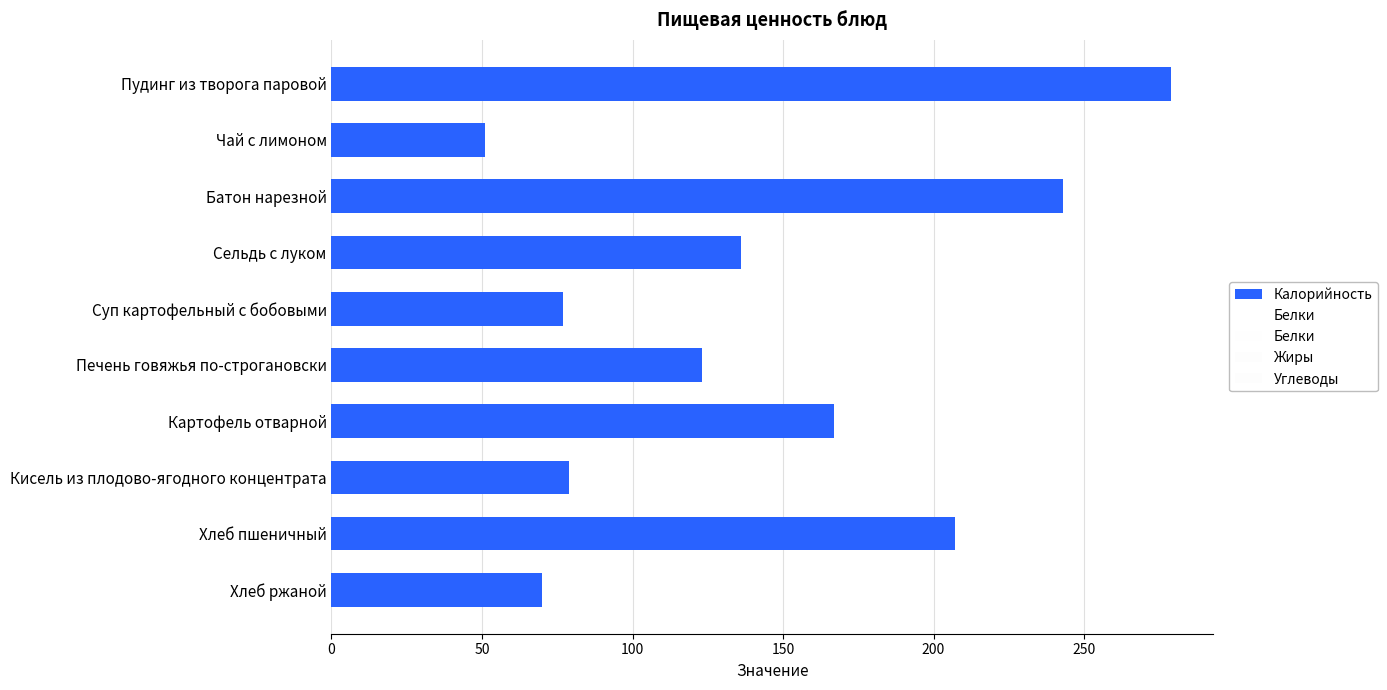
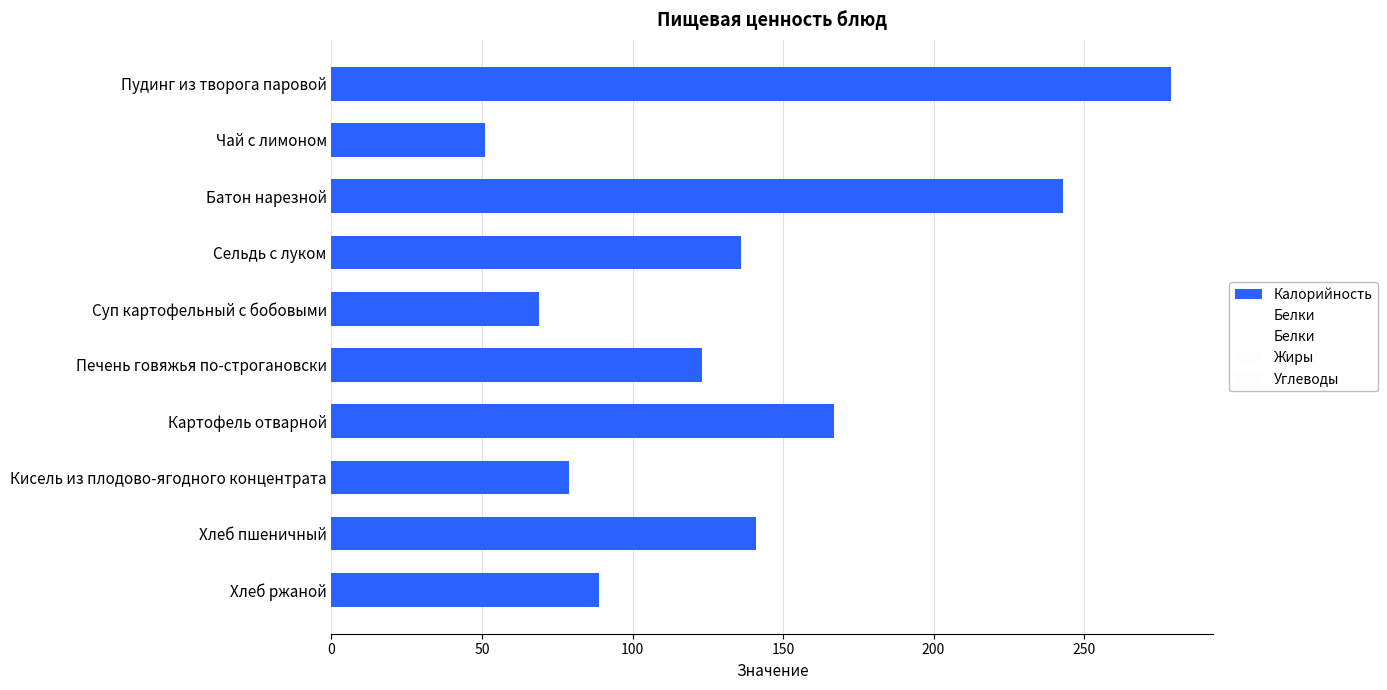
Калорийность, Суп картофельный с бобовыми: 77 -> 69
Калорийность, Хлеб пшеничный: 207 -> 141
Калорийность, Хлеб ржаной: 70 -> 89
